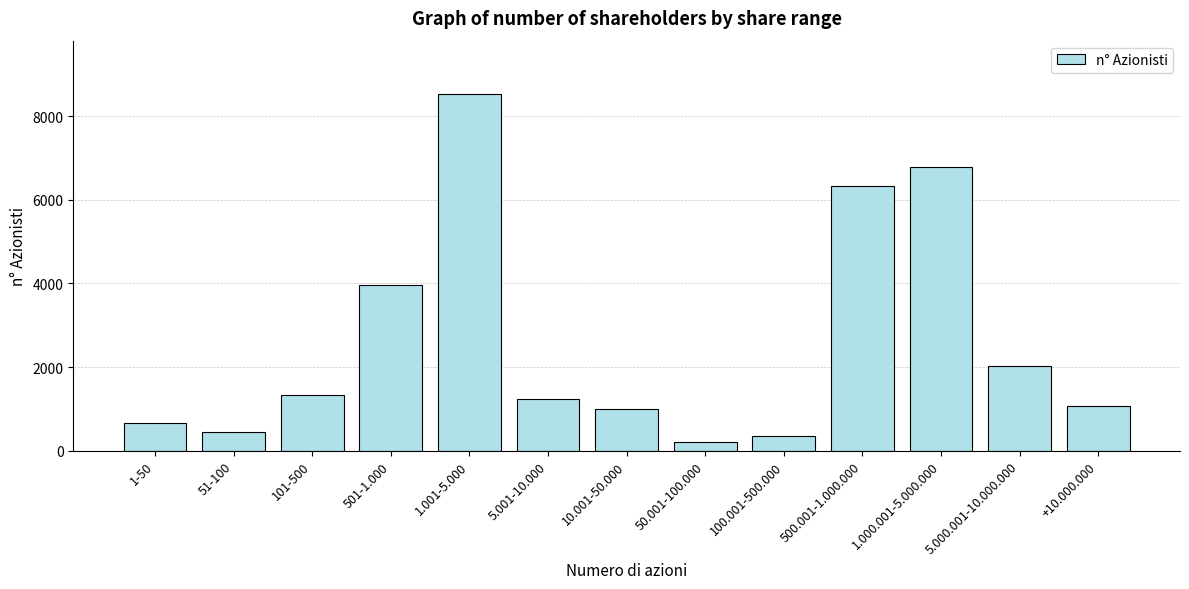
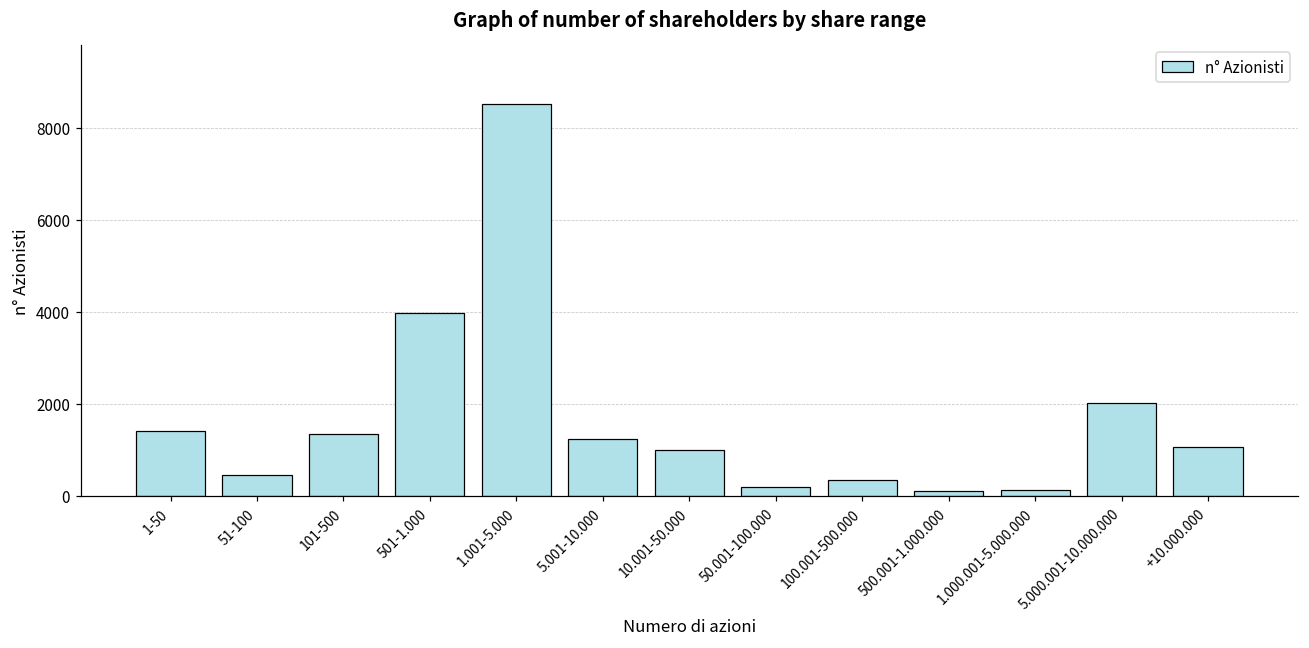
1-50: 700 -> 1400
500.001-1.000.000: 6300 -> 100
1.000.001-5.000.000: 6800 -> 100
